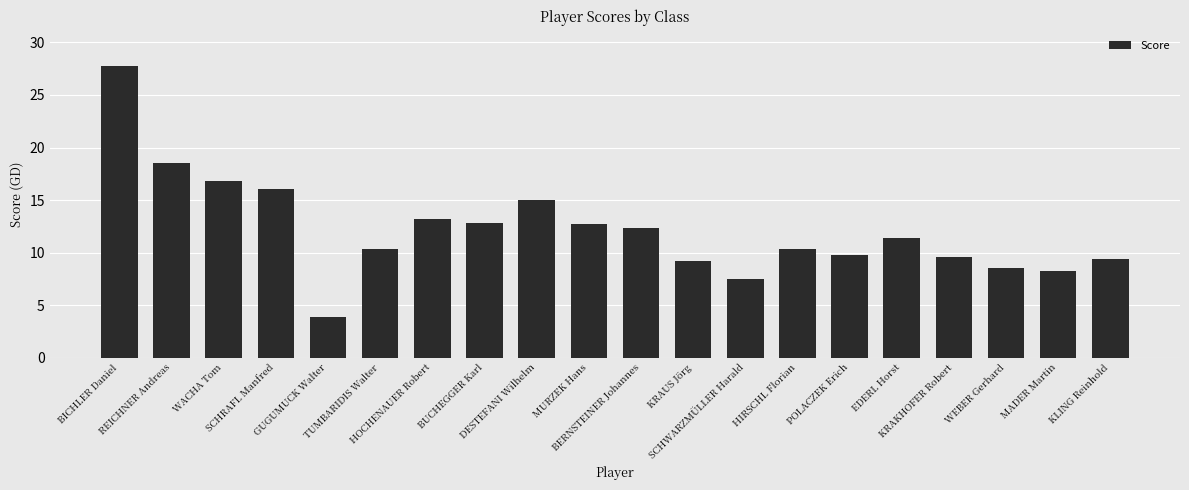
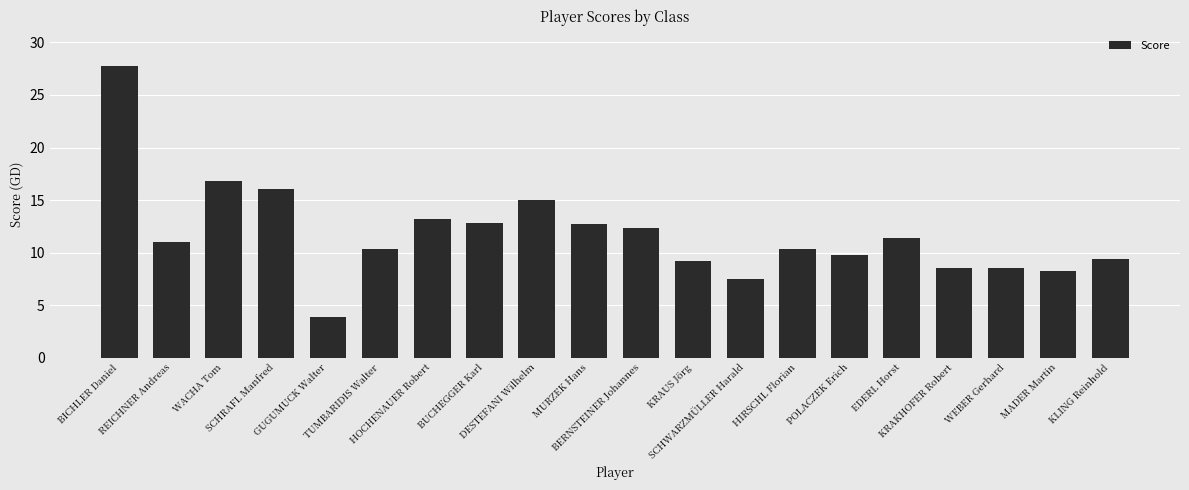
REICHNER Andreas: 18.5 -> 11.1
KRAKHOFER Robert: 9.6 -> 8.6
